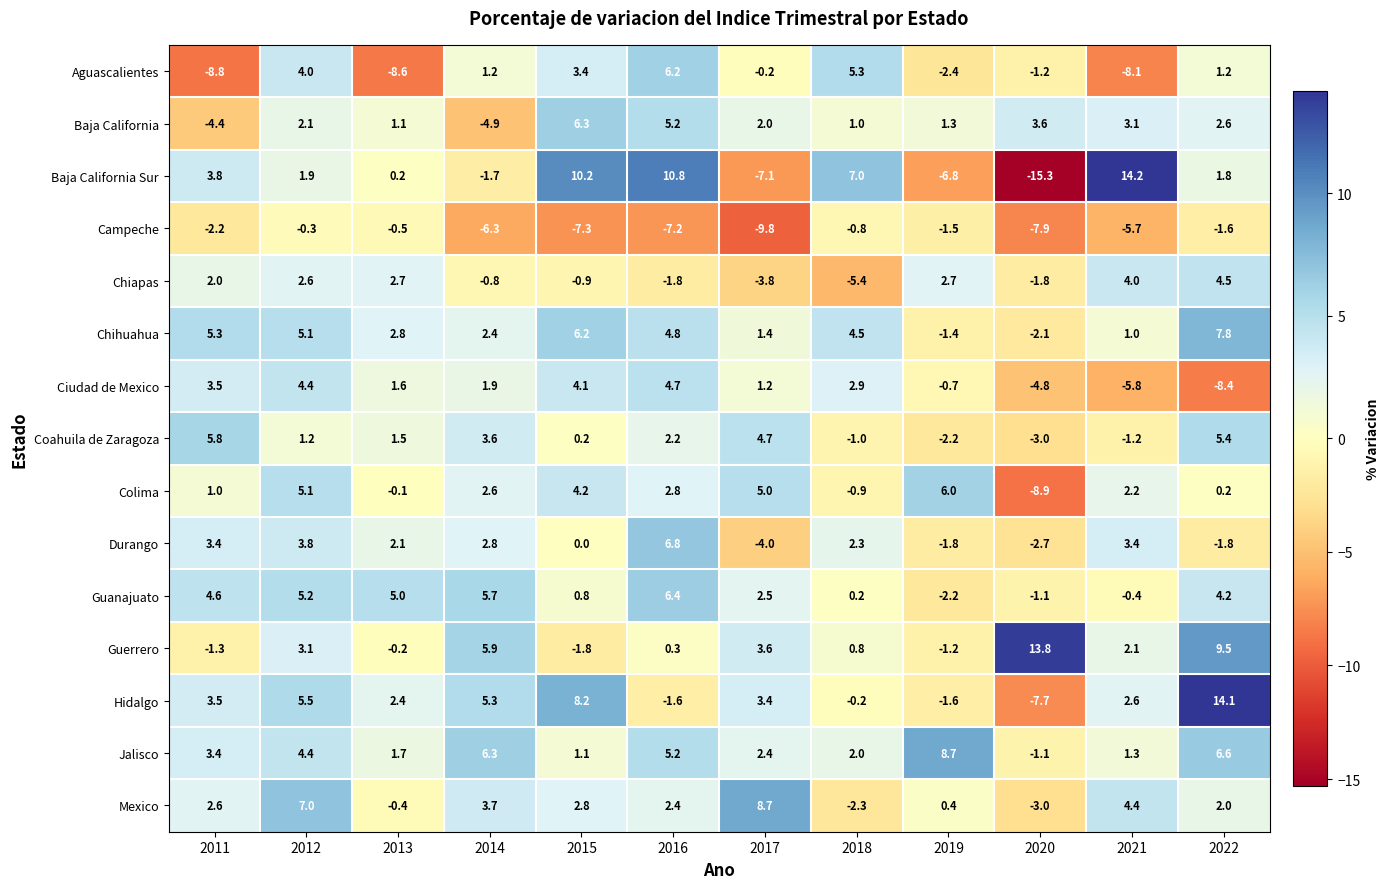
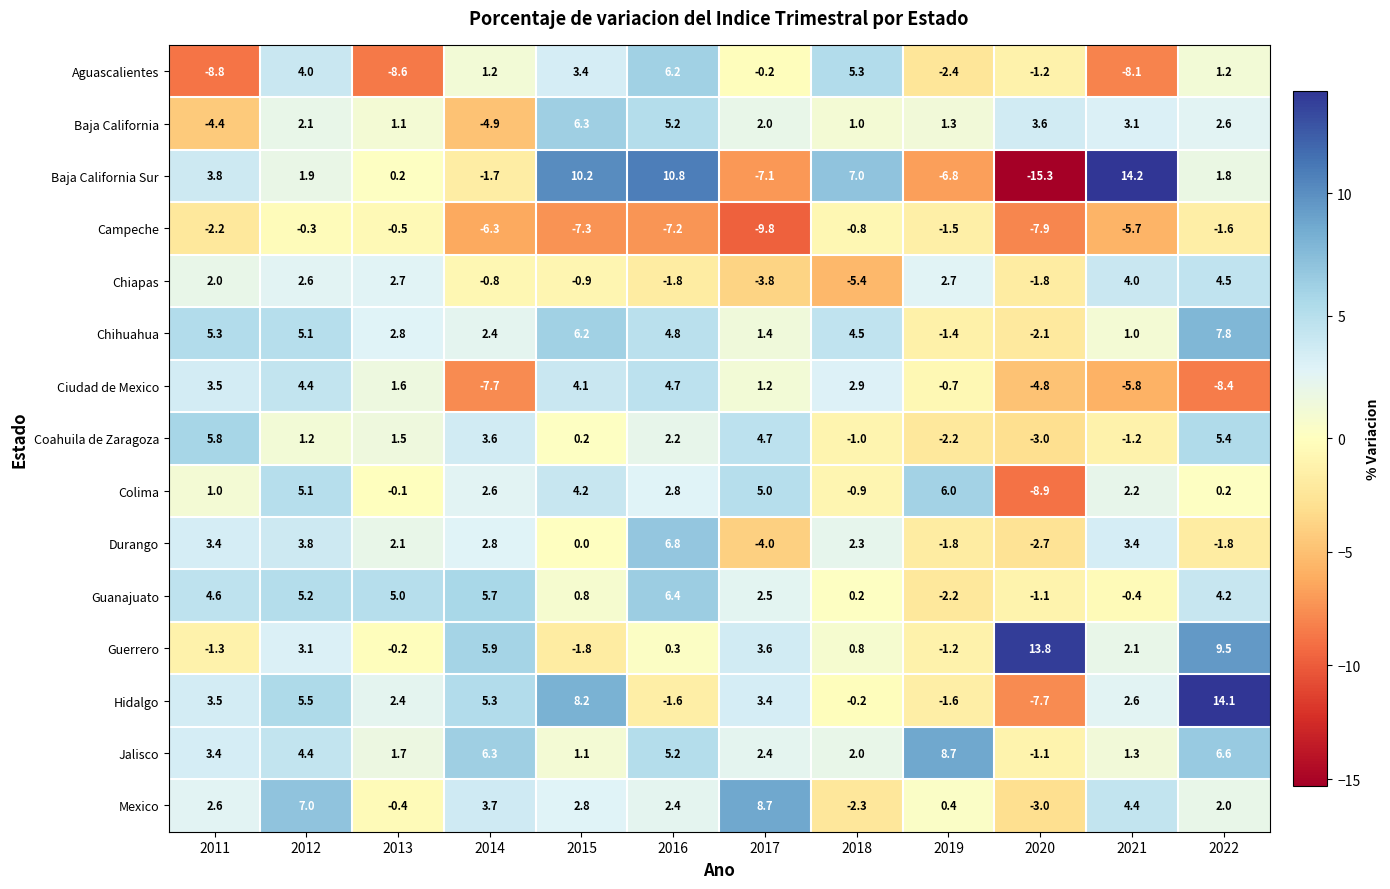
Ciudad de Mexico, 2014: 1.9 -> -7.7
